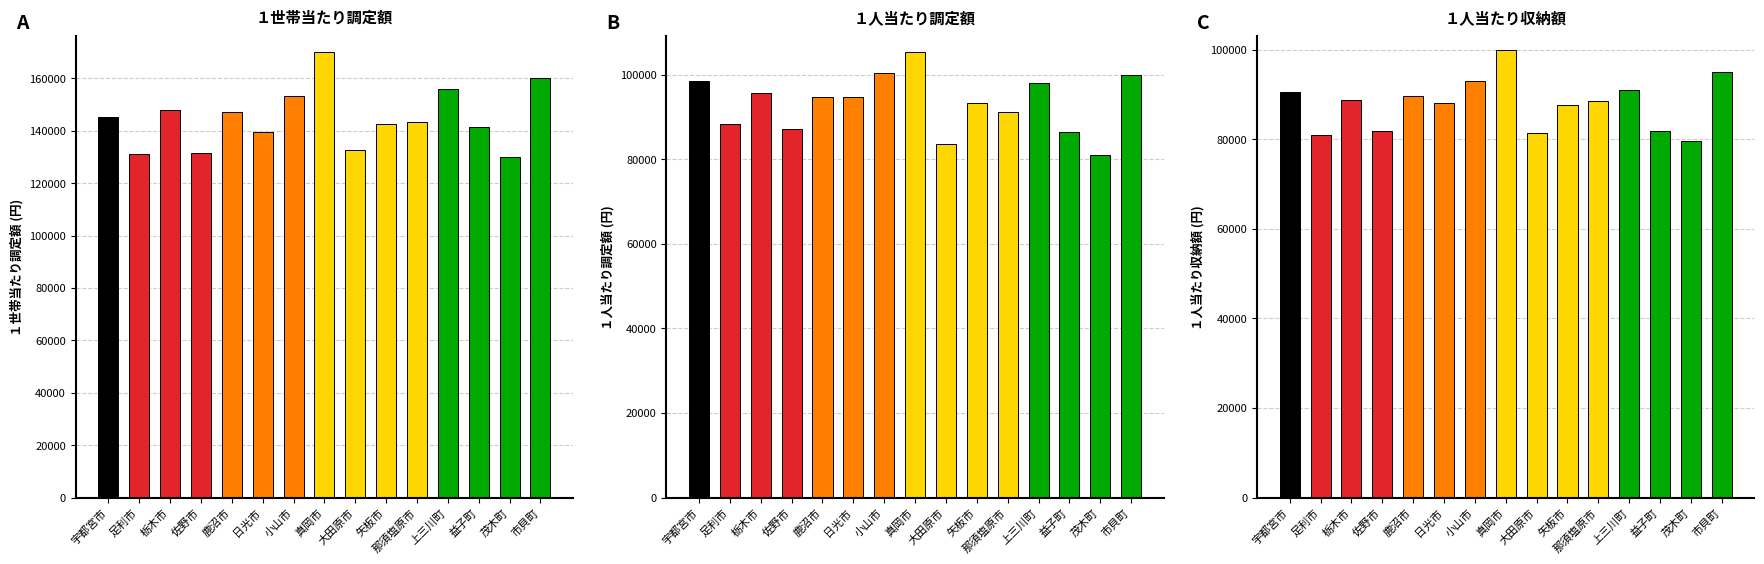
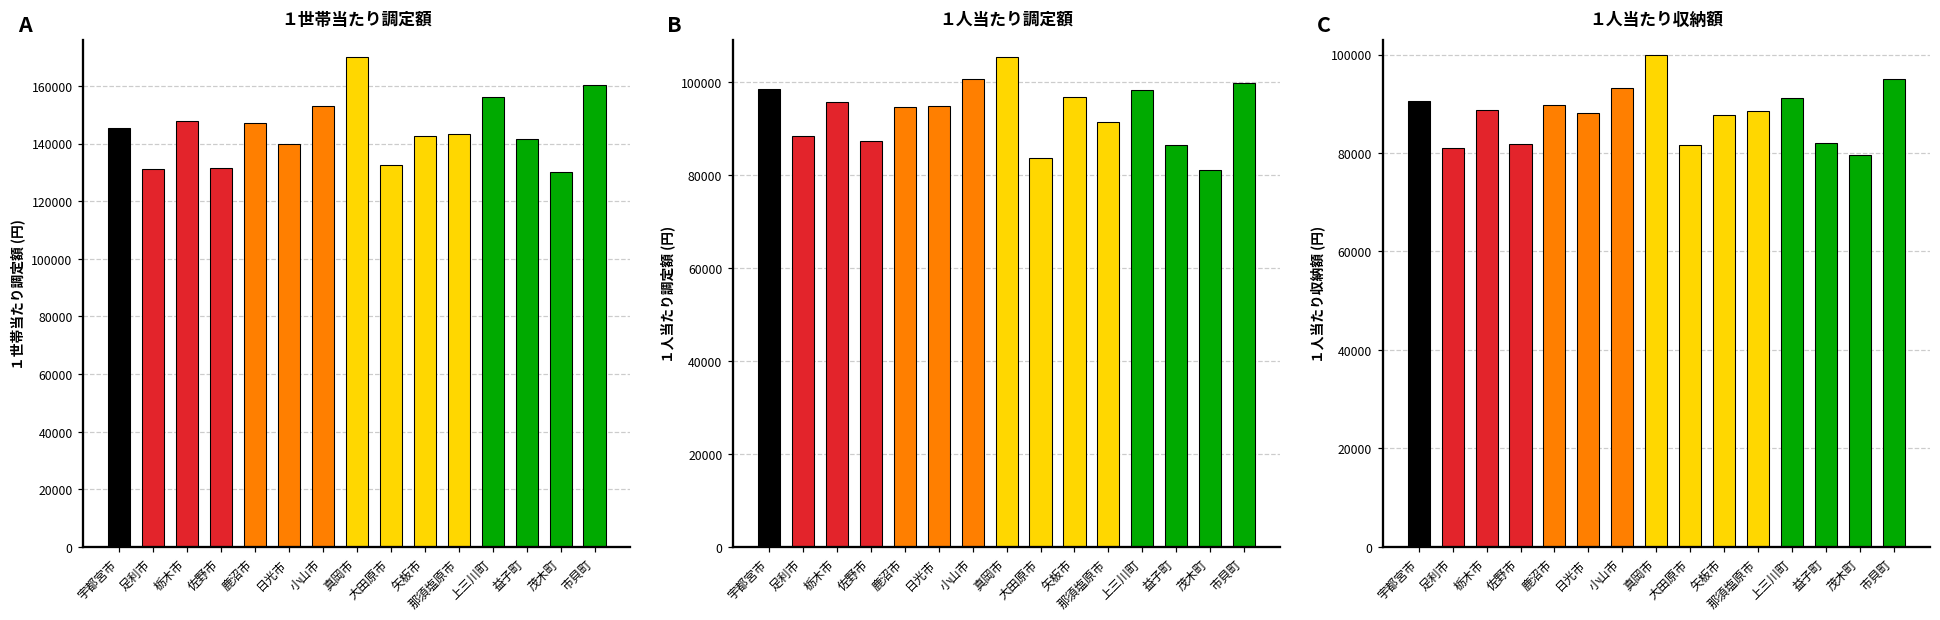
１人当たり調定額, 矢板市: 93000 -> 97000
